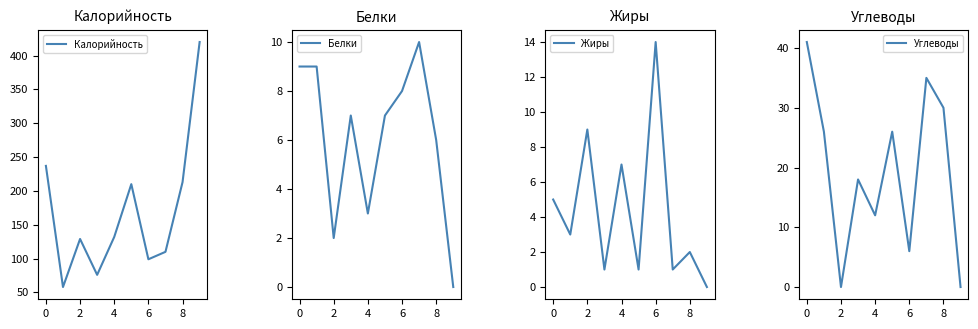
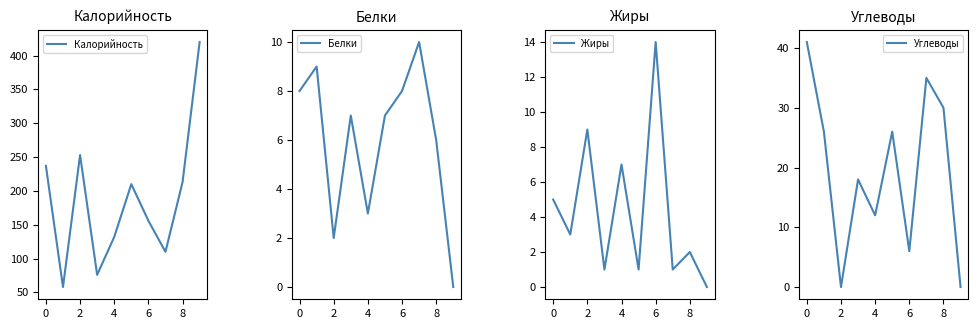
Калорийность, 2: 130 -> 250
Калорийность, 6: 100 -> 160
Белки, 0: 9 -> 8
